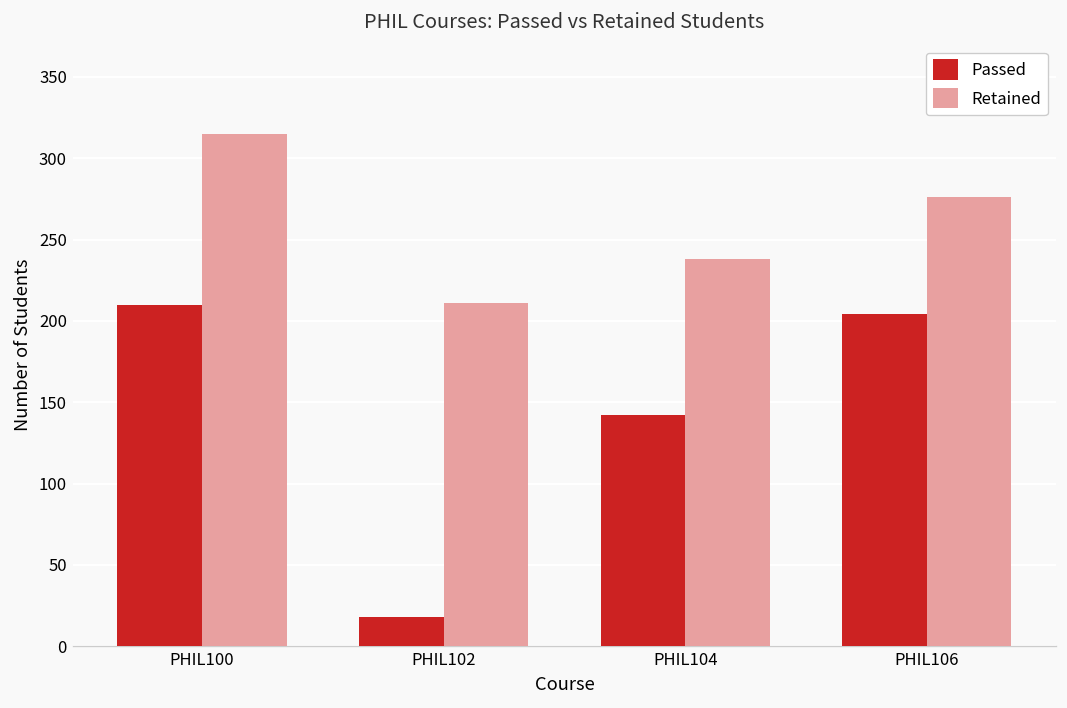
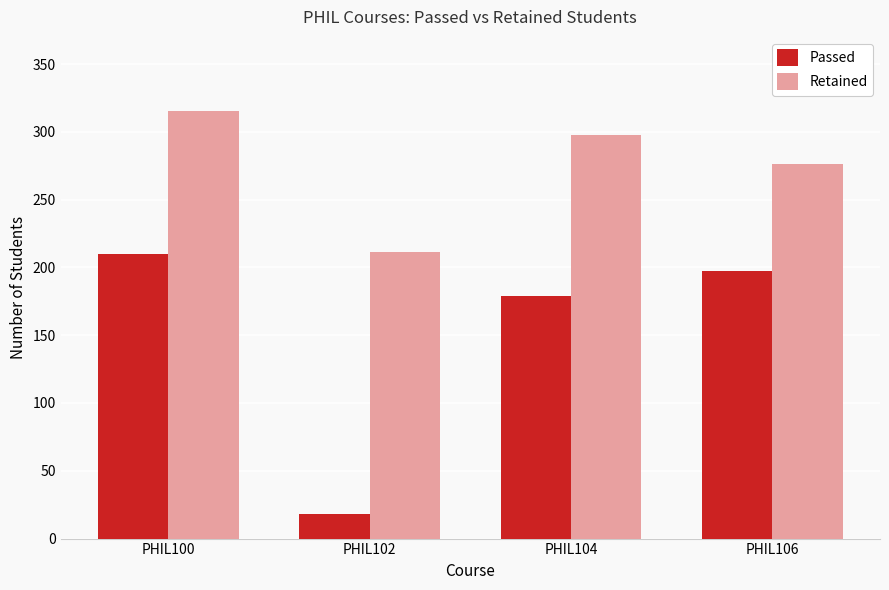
Passed, PHIL104: 142 -> 179
Retained, PHIL104: 238 -> 298
Passed, PHIL106: 204 -> 197
